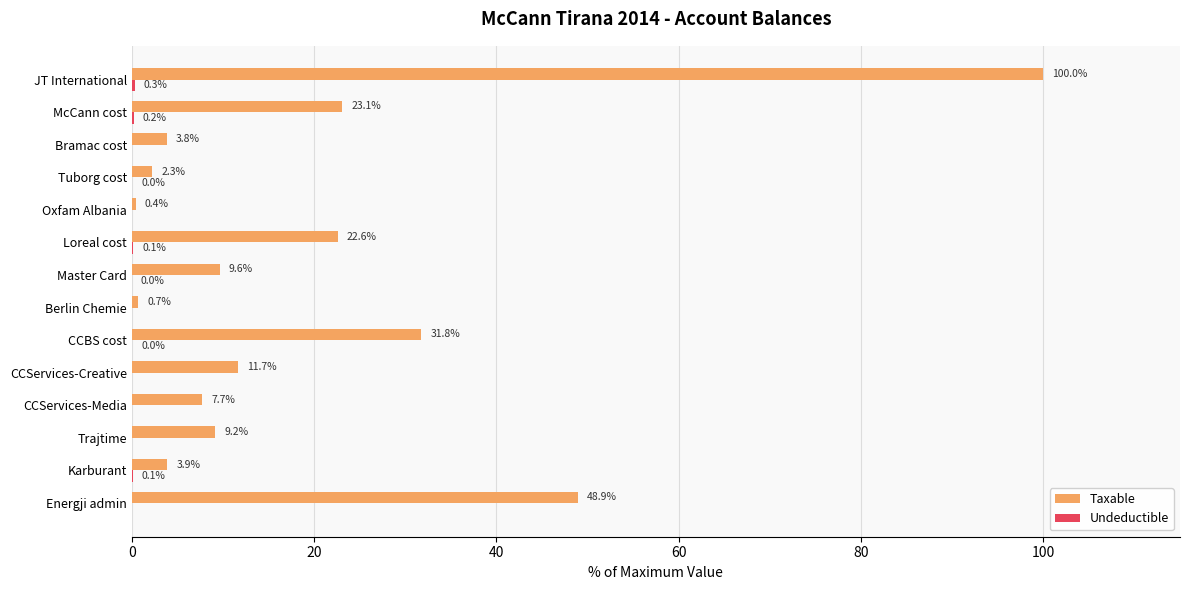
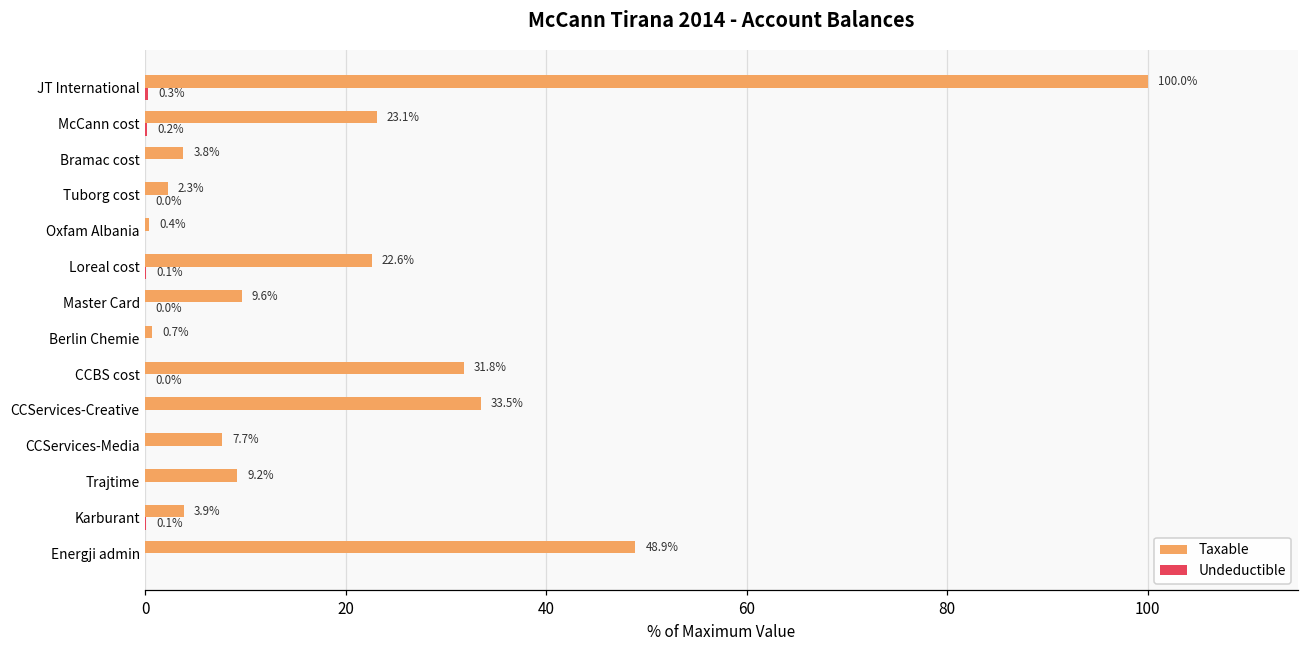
Taxable, CCServices-Creative: 11.7% -> 33.5%
